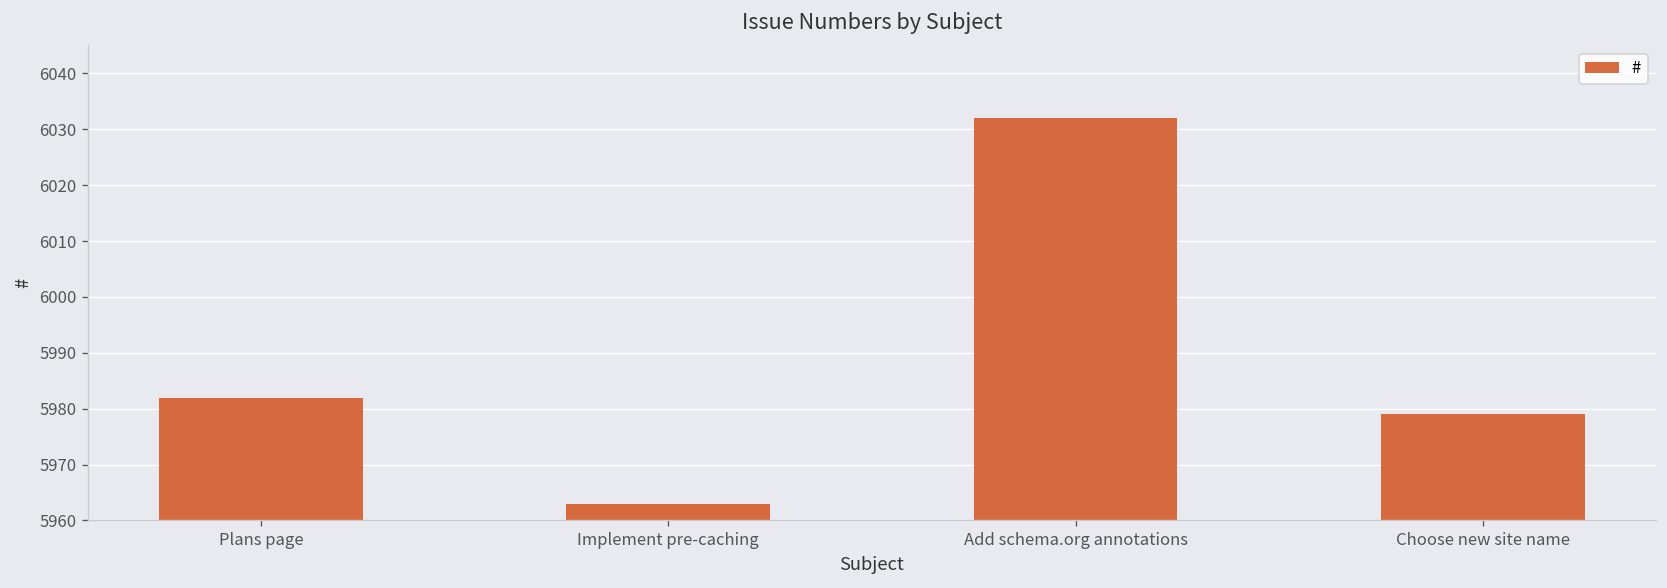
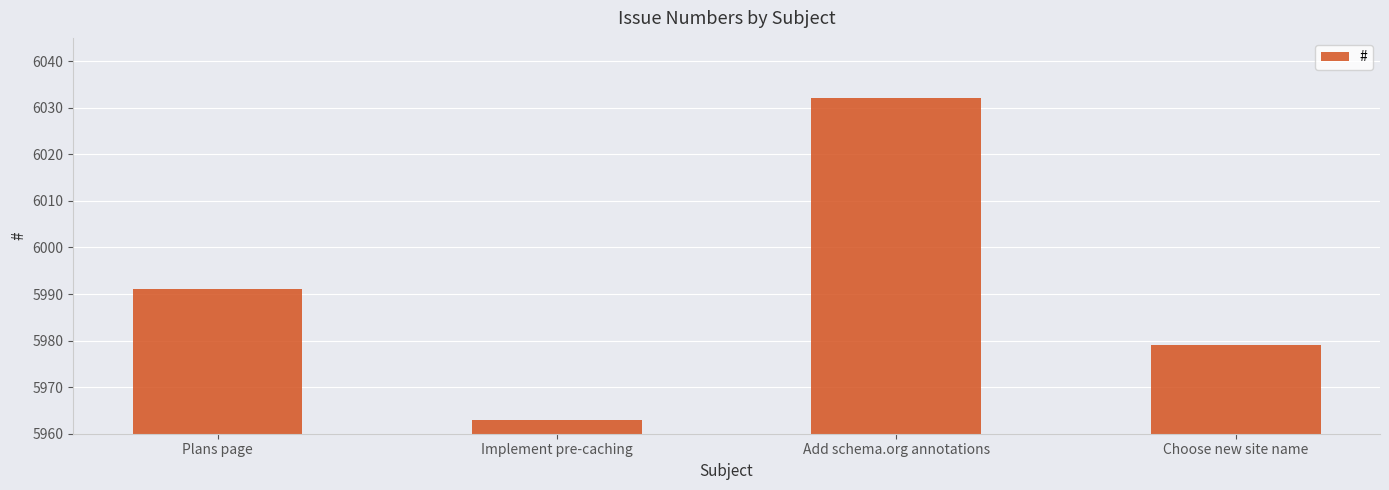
Plans page: 5982 -> 5991
